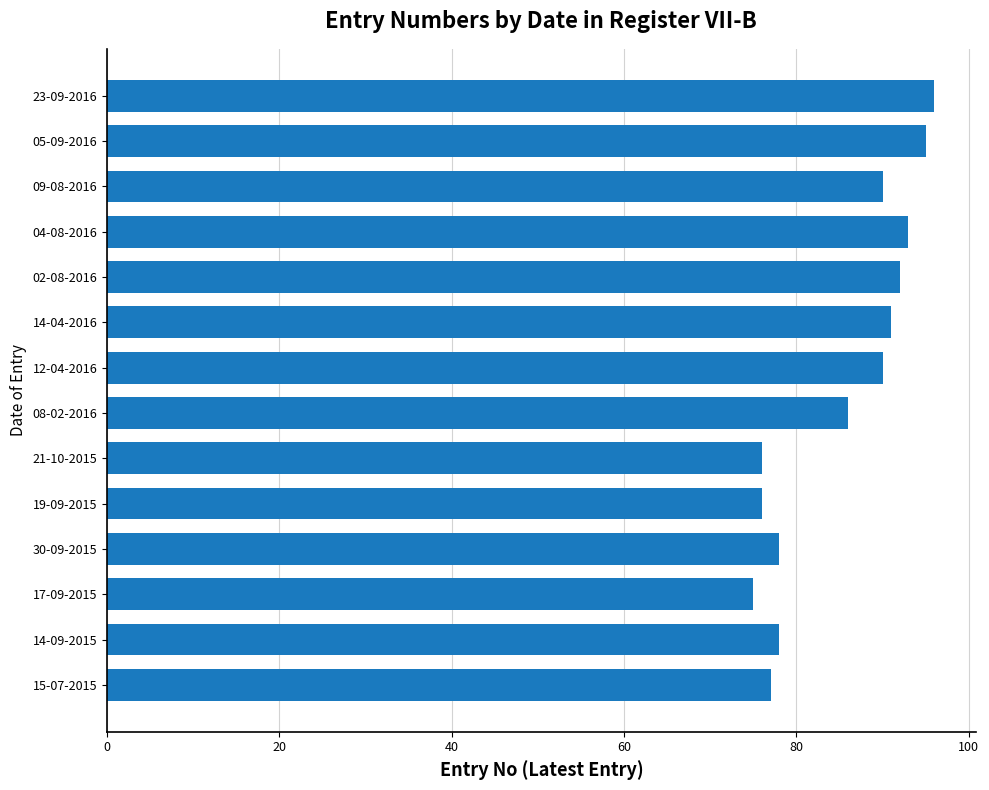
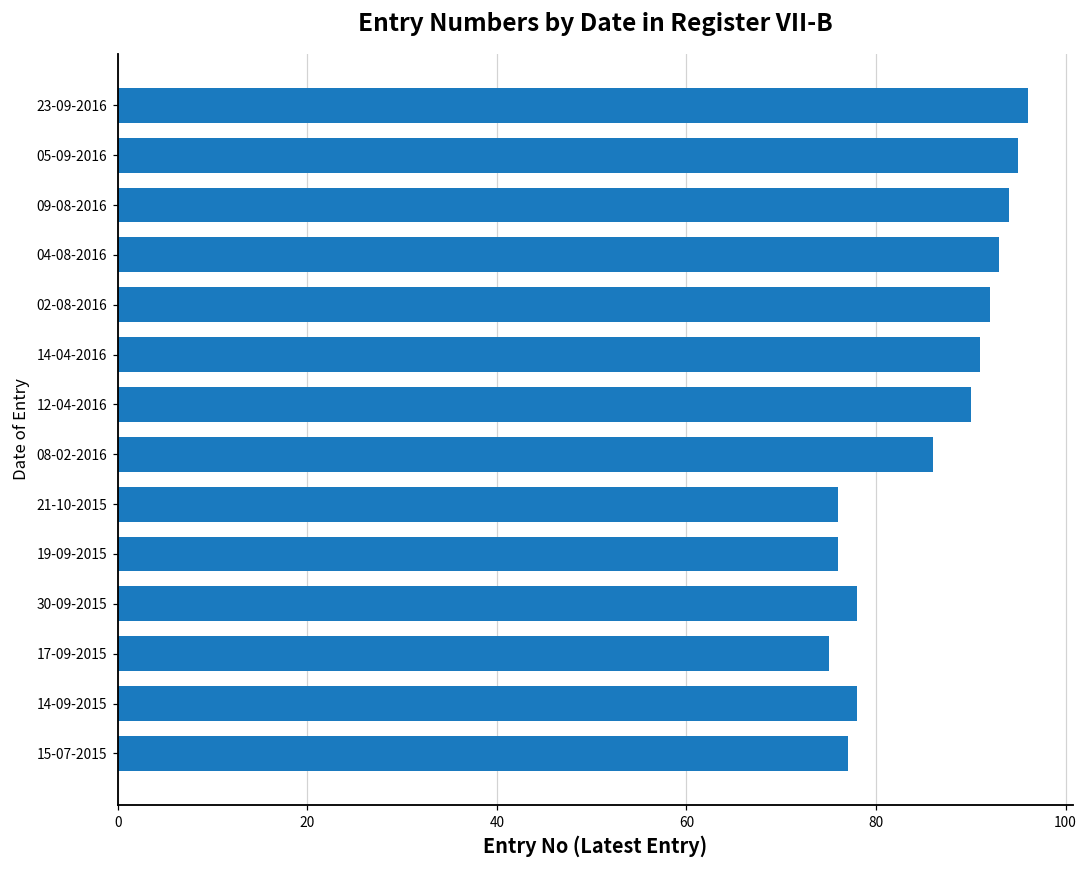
09-08-2016: 90 -> 94
